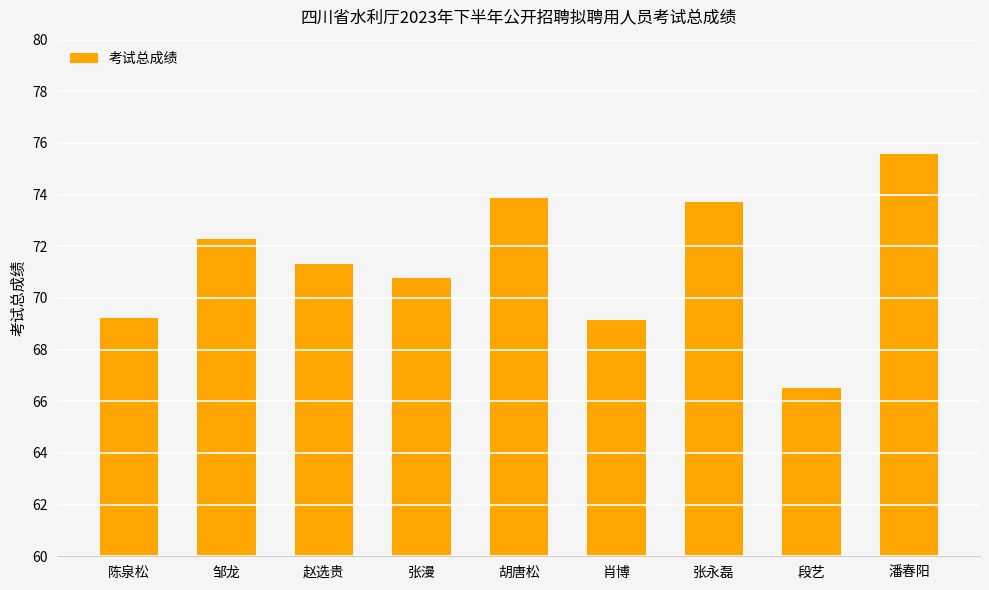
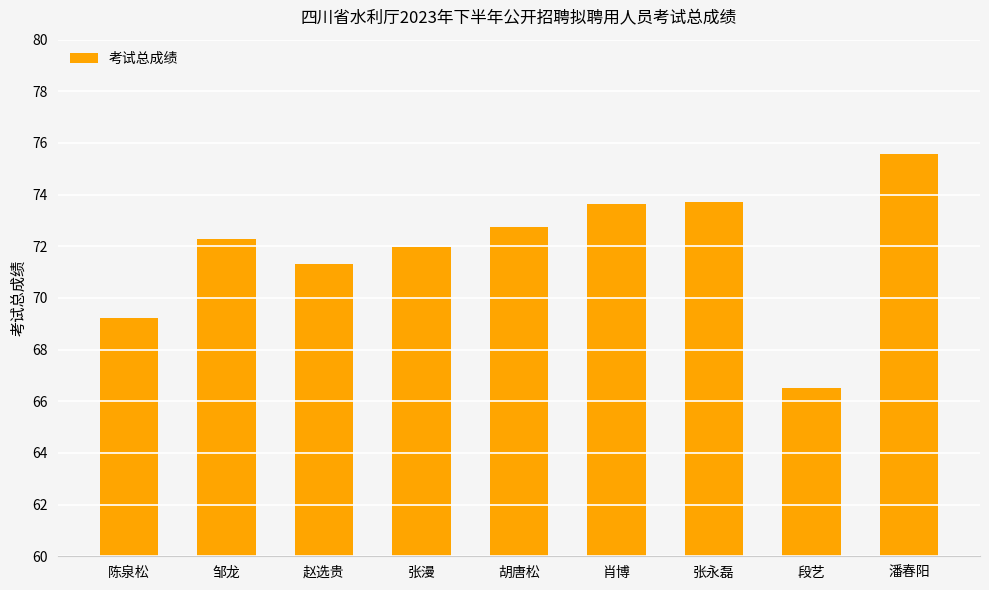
张漫: 70.8 -> 72.0
胡唐松: 73.9 -> 72.7
肖博: 69.2 -> 73.6
